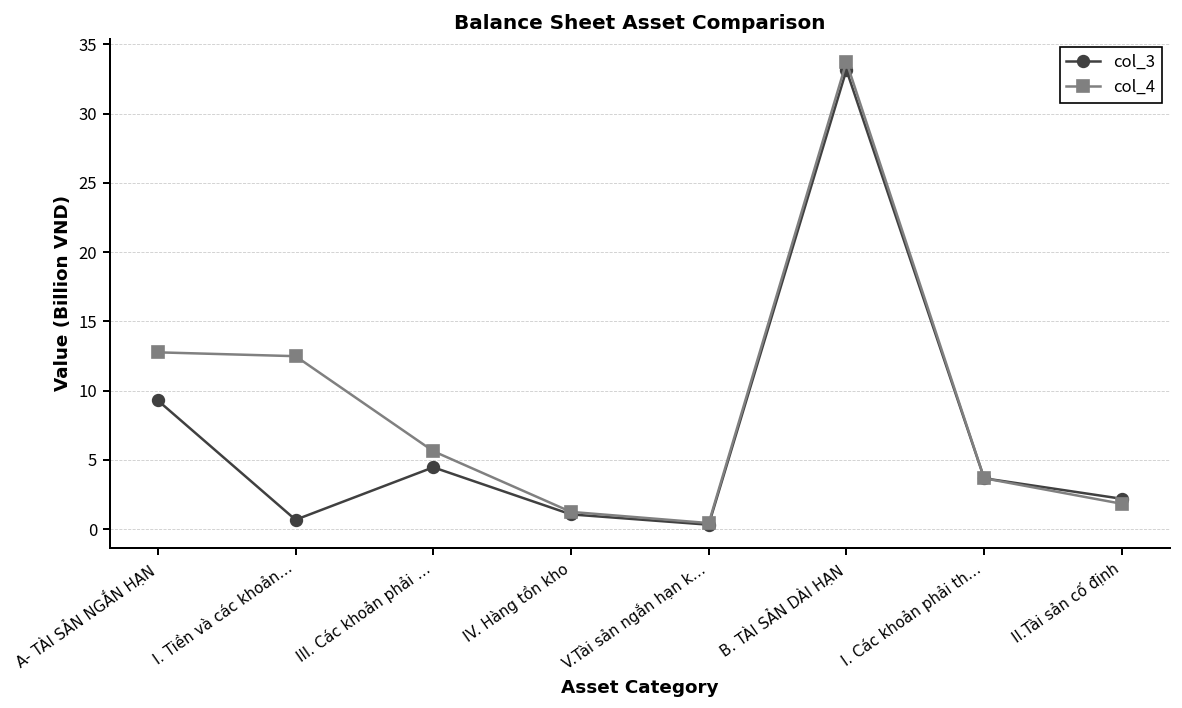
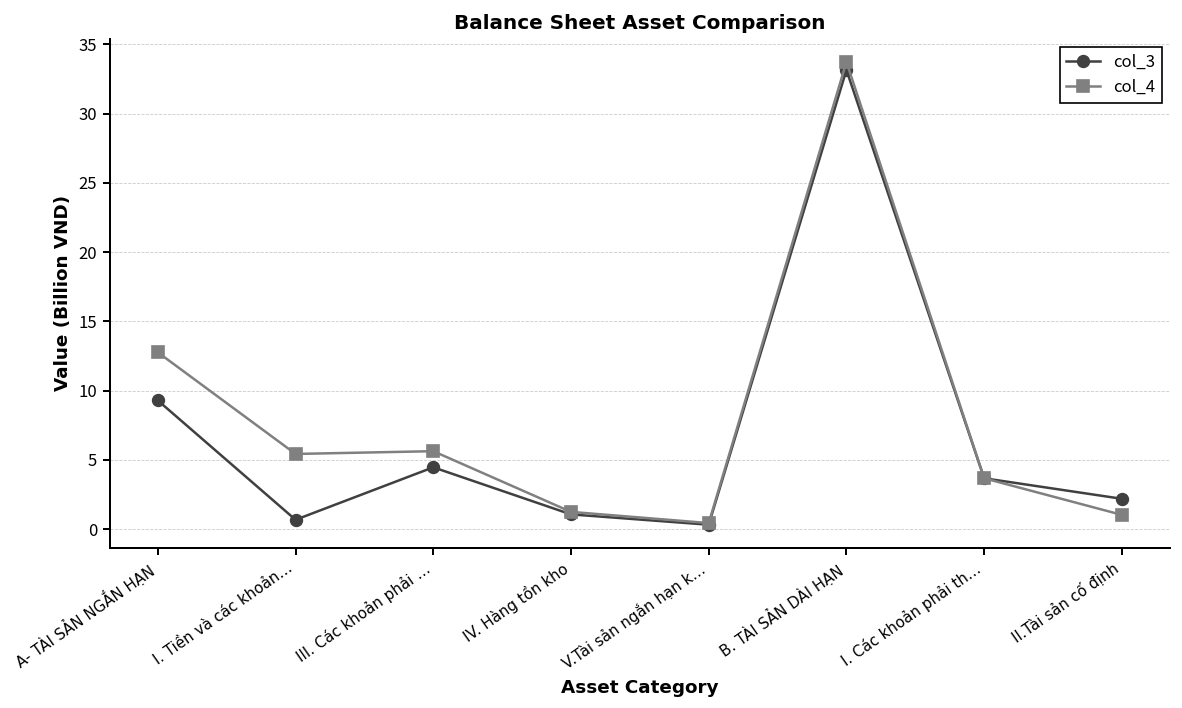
col_4, I. Tiền và các khoản…: 12.5 -> 5.4
col_4, II.Tài sản cố định: 1.8 -> 1.0
